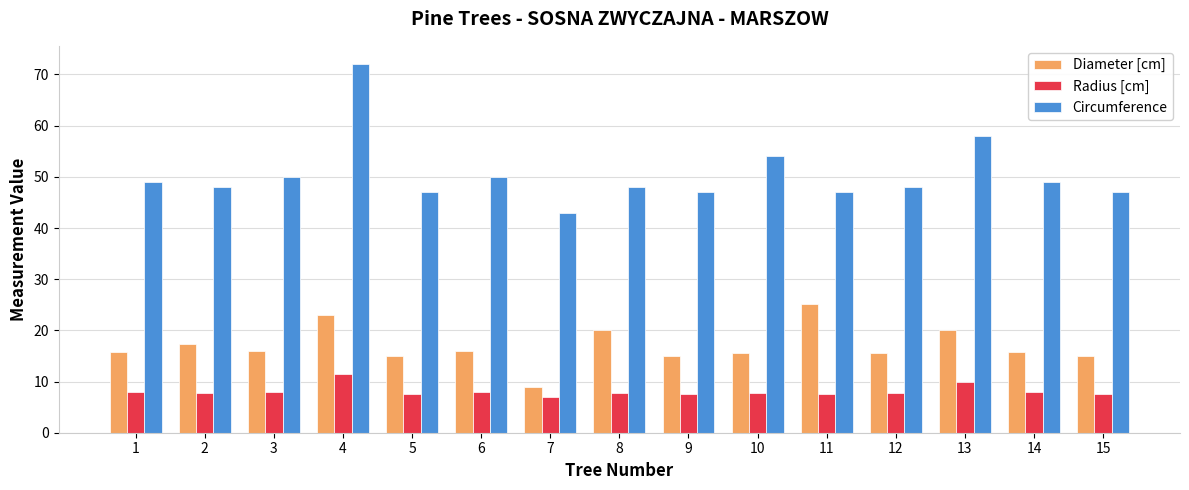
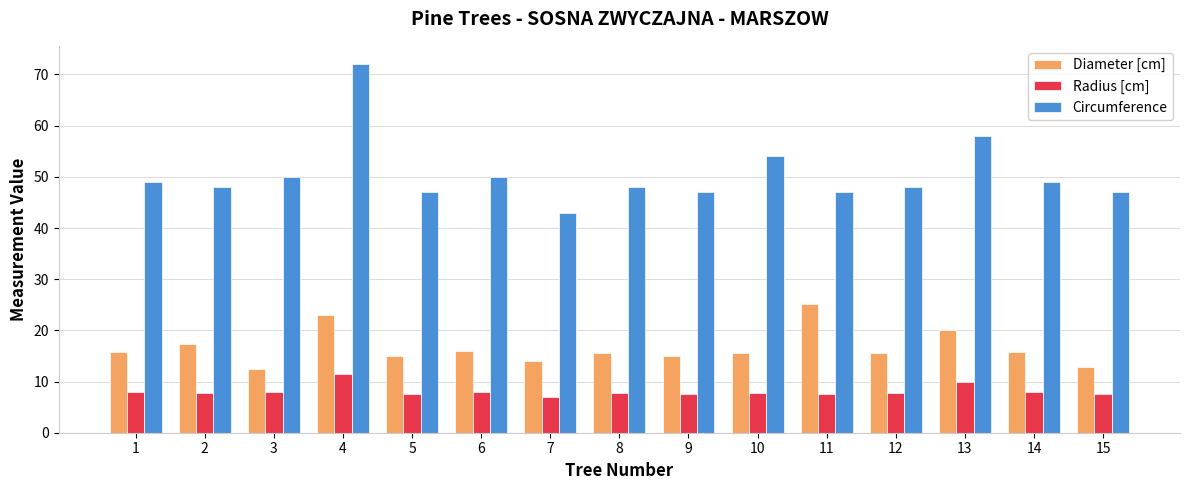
Diameter [cm], 3: 16 -> 13
Diameter [cm], 7: 9 -> 14
Diameter [cm], 8: 20 -> 16
Diameter [cm], 15: 15 -> 13
